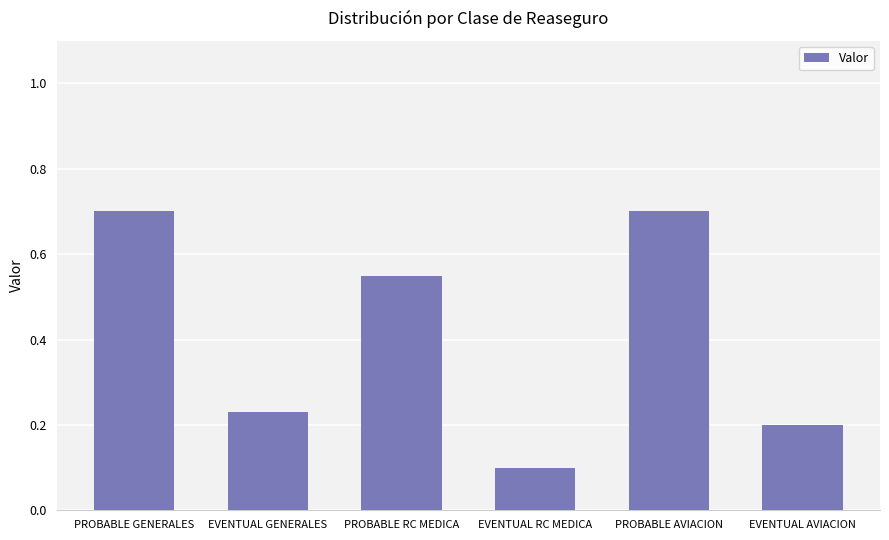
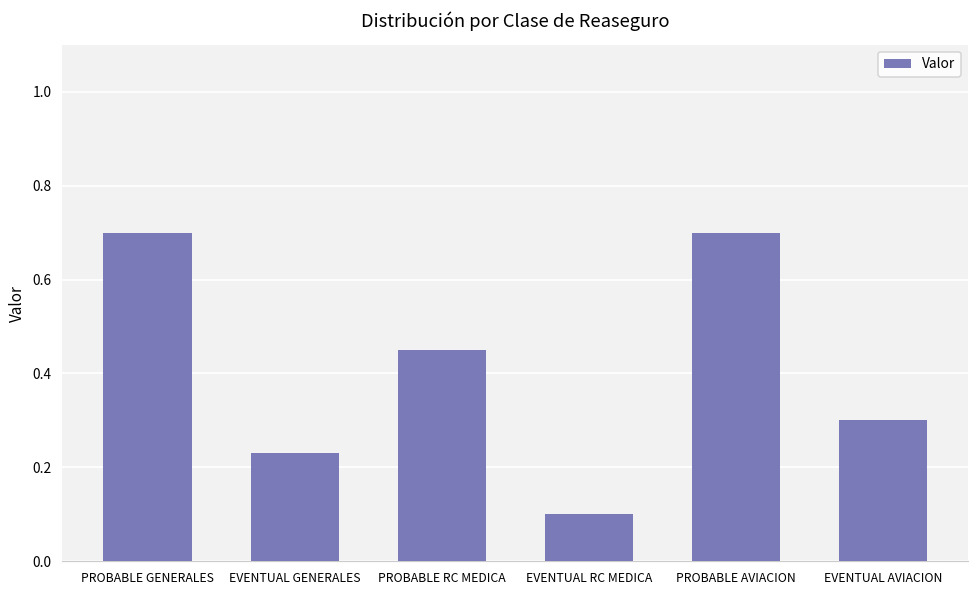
PROBABLE RC MEDICA: 0.55 -> 0.45
EVENTUAL AVIACION: 0.2 -> 0.3
